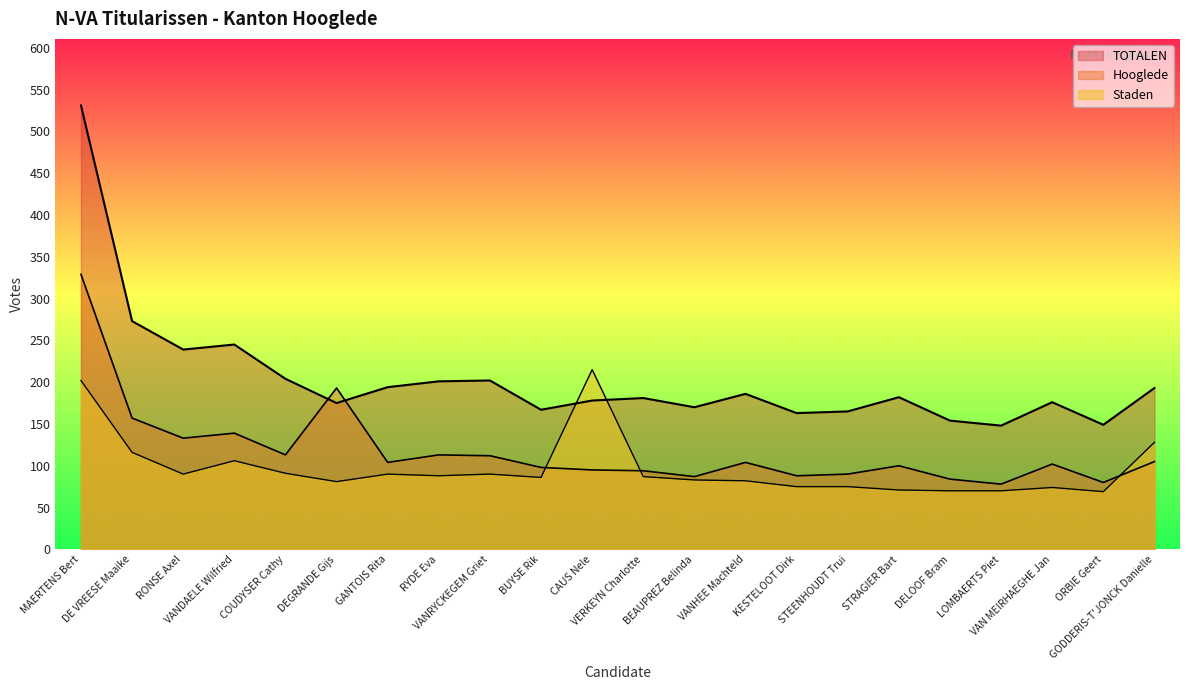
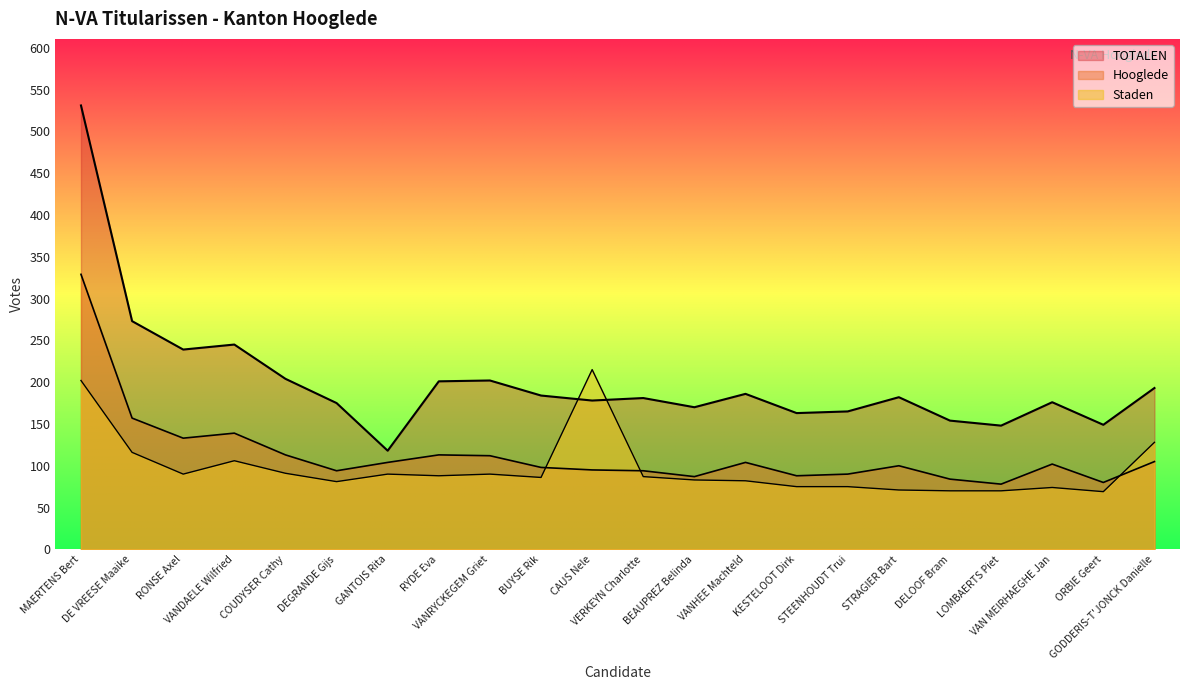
Hooglede, DEGRANDE Gijs: 190 -> 90
TOTALEN, GANTOIS Rita: 190 -> 120
TOTALEN, BUYSE Rik: 170 -> 180
